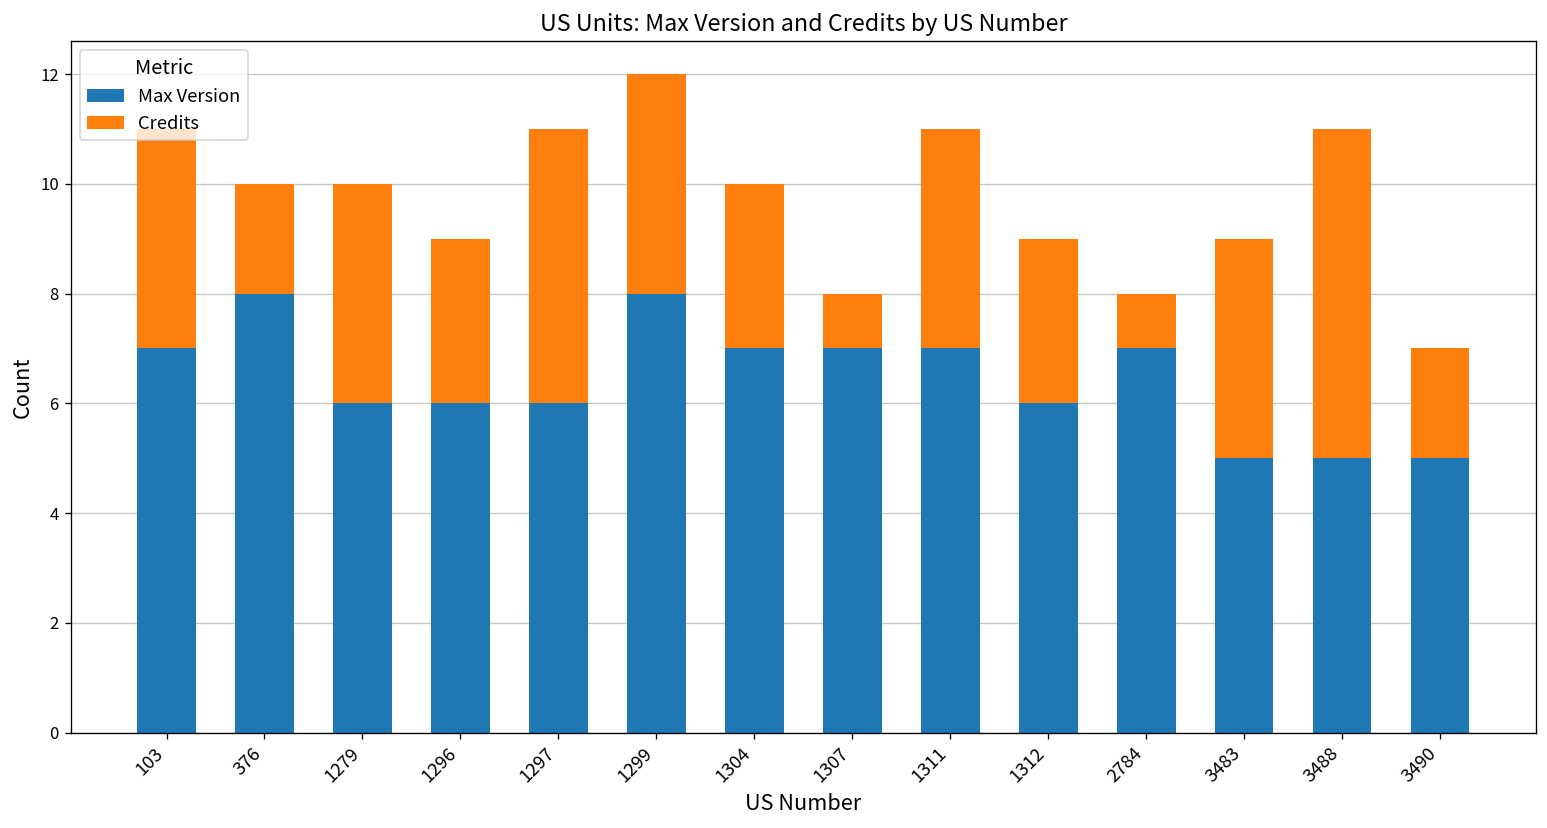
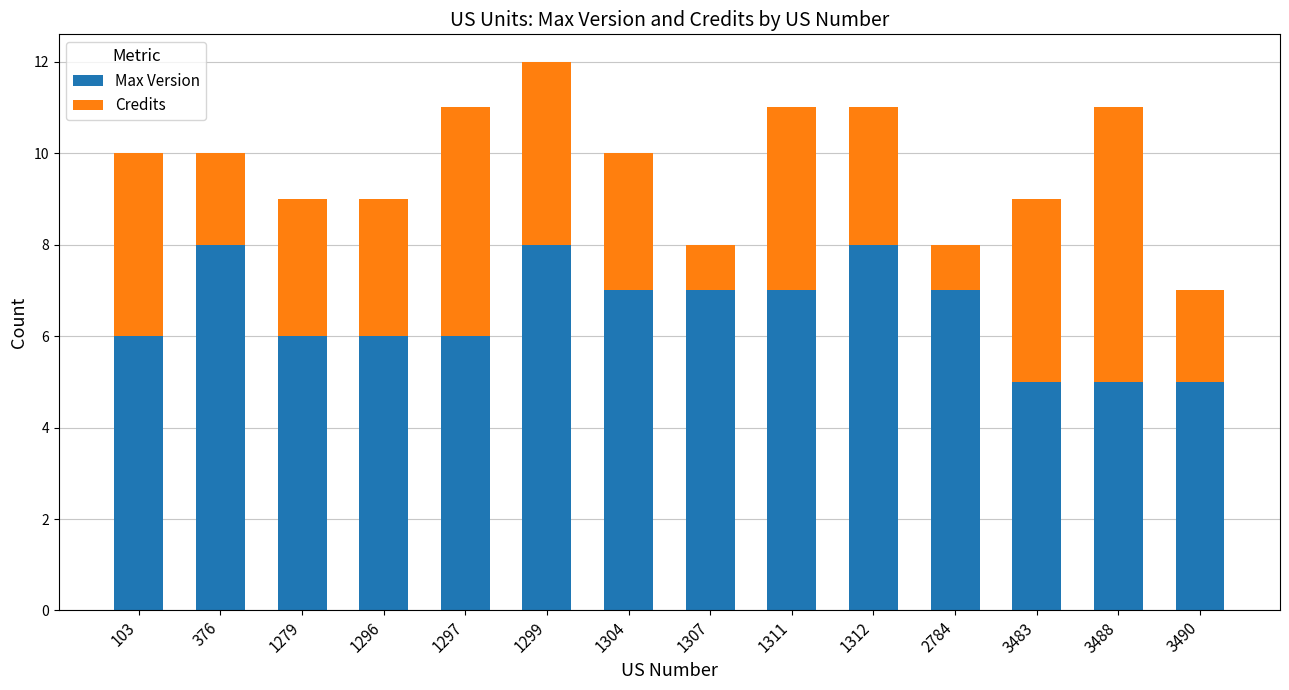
Max Version, 103: 7 -> 6
Credits, 1279: 4 -> 3
Max Version, 1312: 6 -> 8
